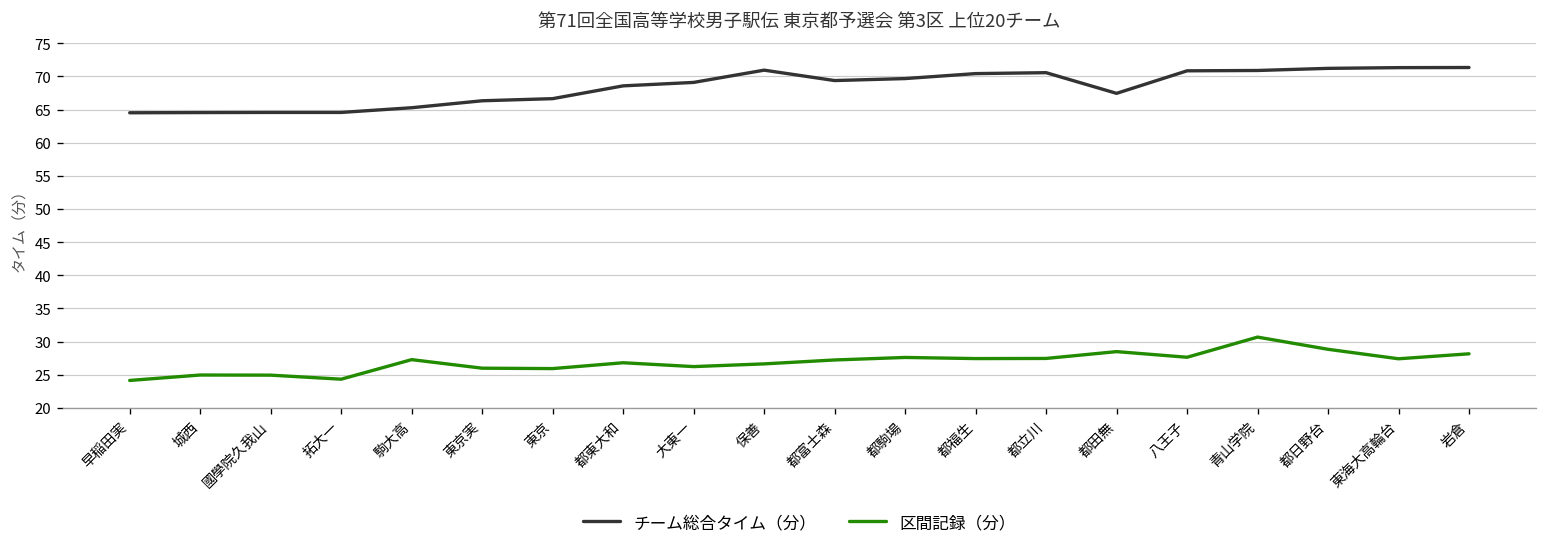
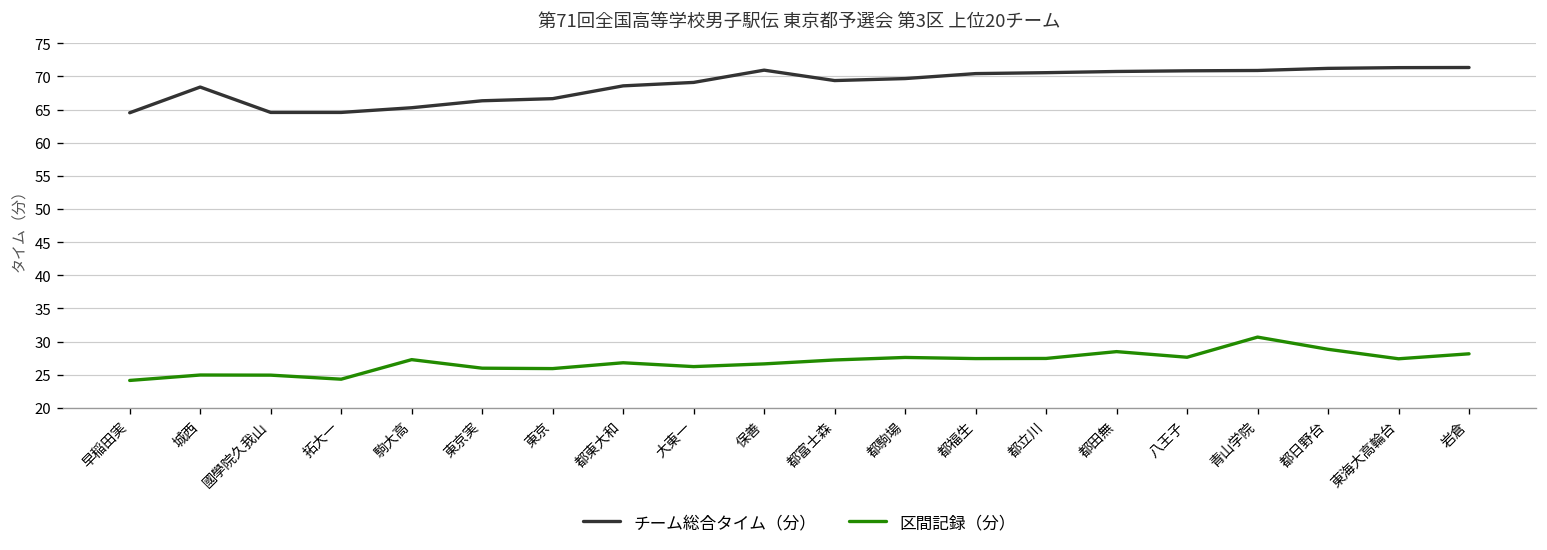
チーム総合タイム（分）, 城西: 65 -> 68
チーム総合タイム（分）, 都田無: 67 -> 71
